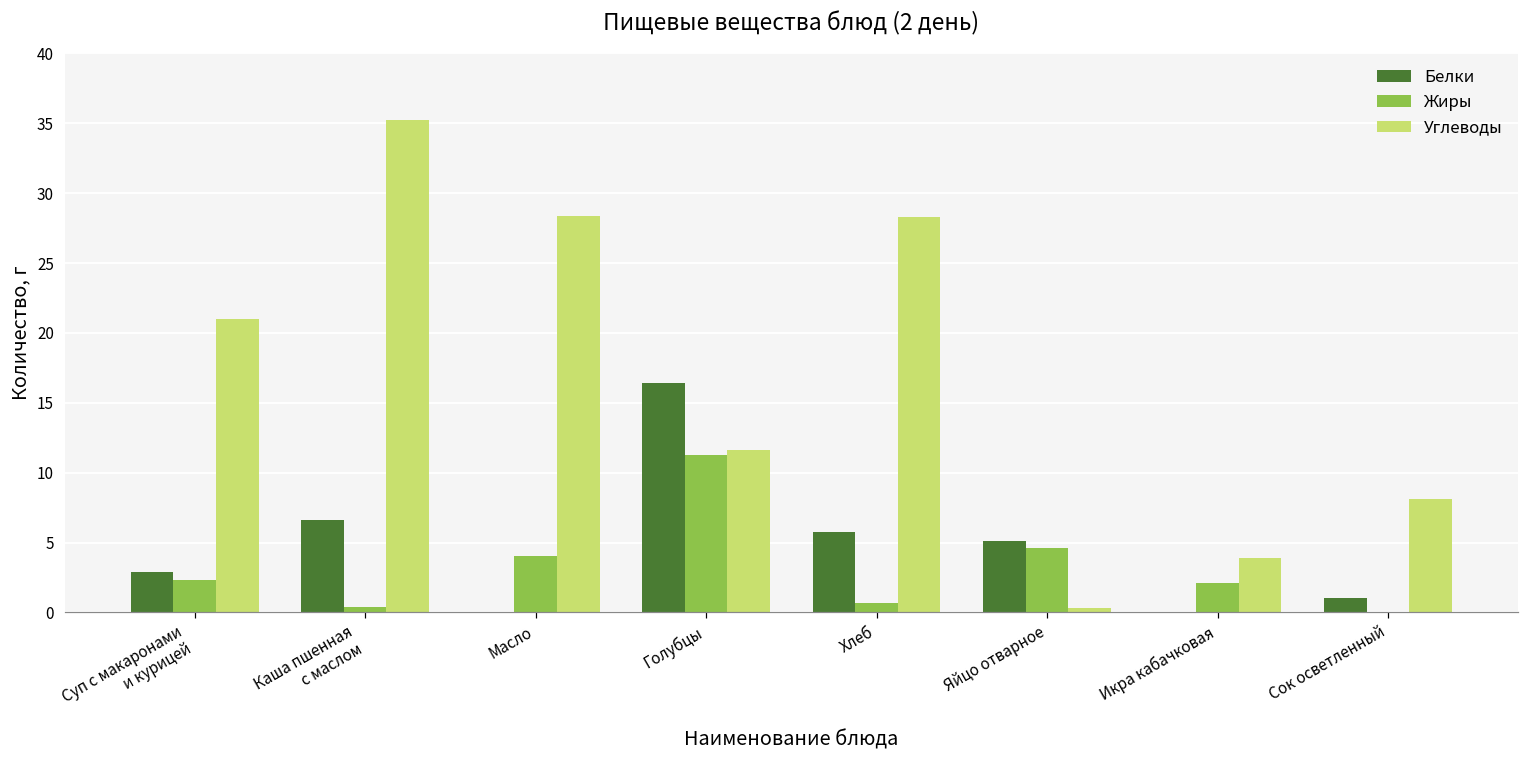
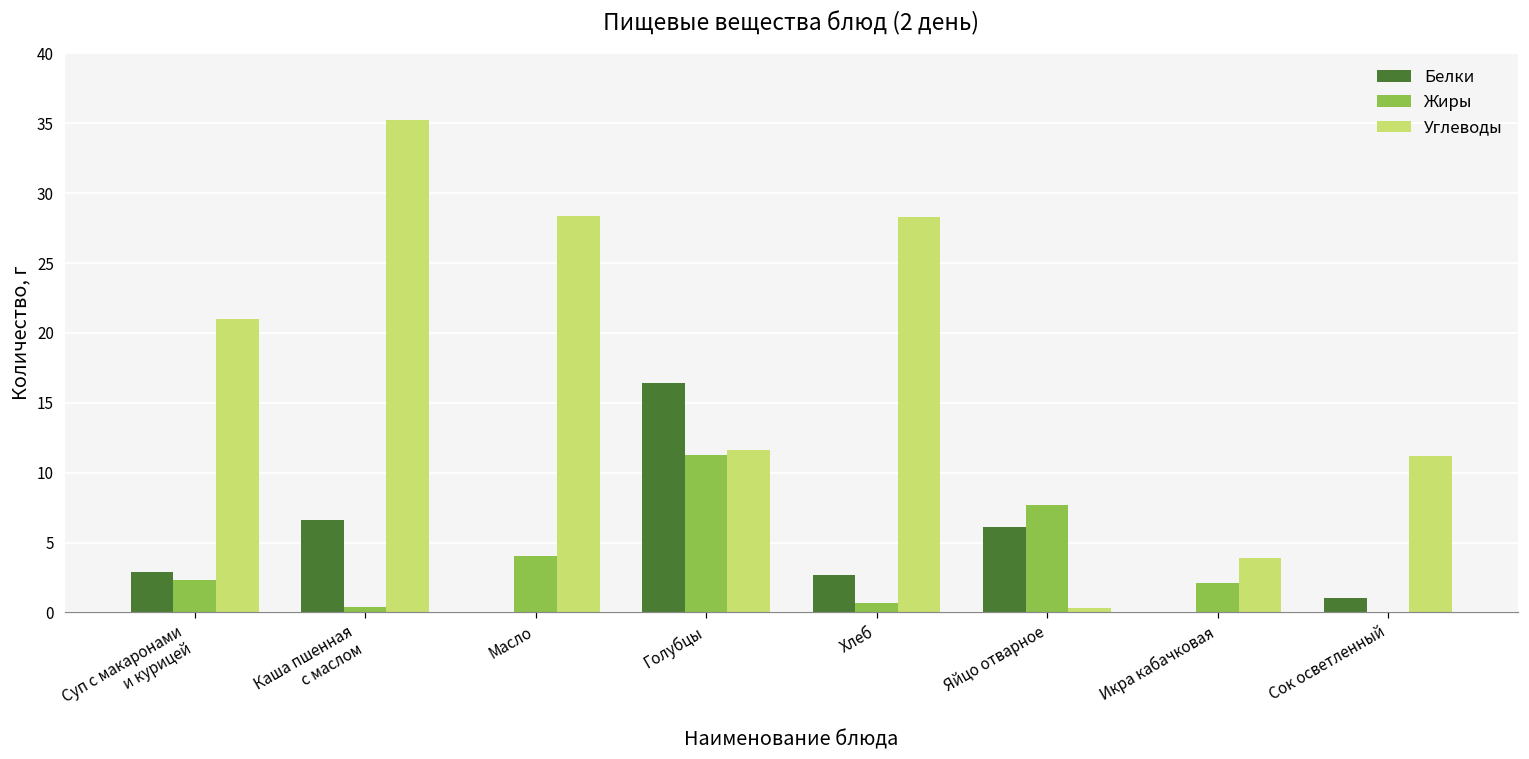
Белки, Хлеб: 5.8 -> 2.7
Белки, Яйцо отварное: 5.1 -> 6.1
Жиры, Яйцо отварное: 4.6 -> 7.7
Углеводы, Сок осветленный: 8.1 -> 11.2
